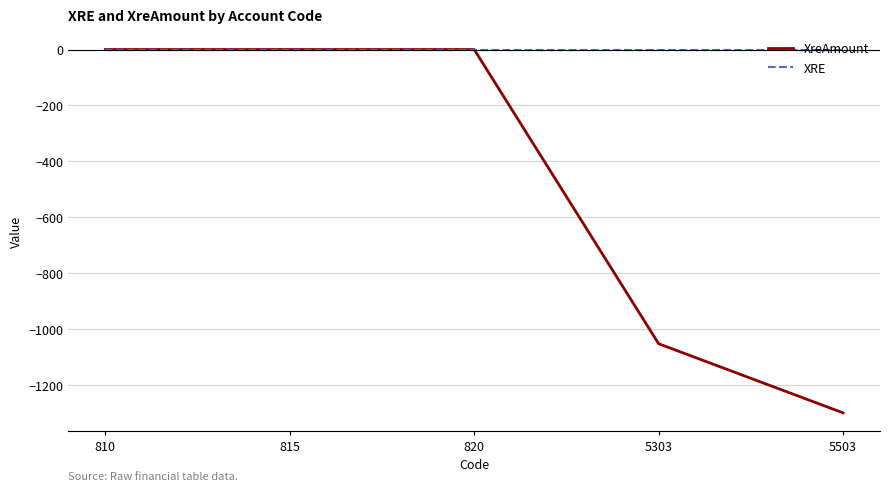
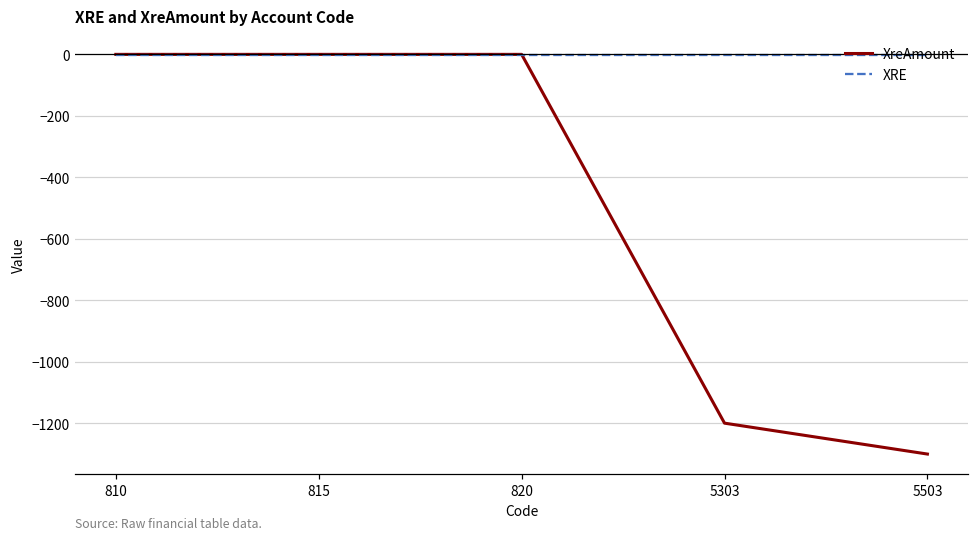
XreAmount, 5303: -1050 -> -1200
